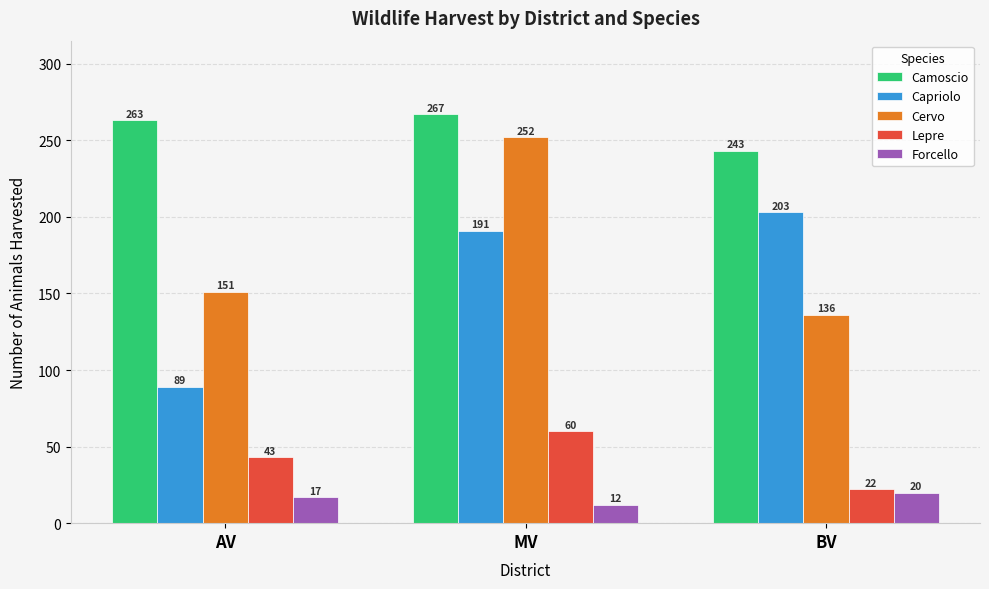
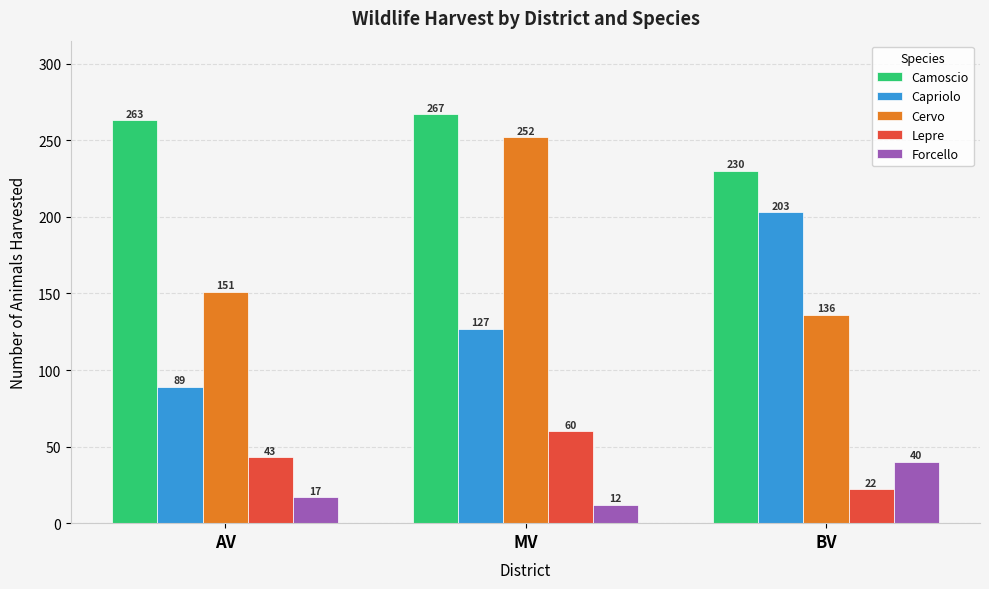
Capriolo, MV: 191 -> 127
Camoscio, BV: 243 -> 230
Forcello, BV: 20 -> 40
